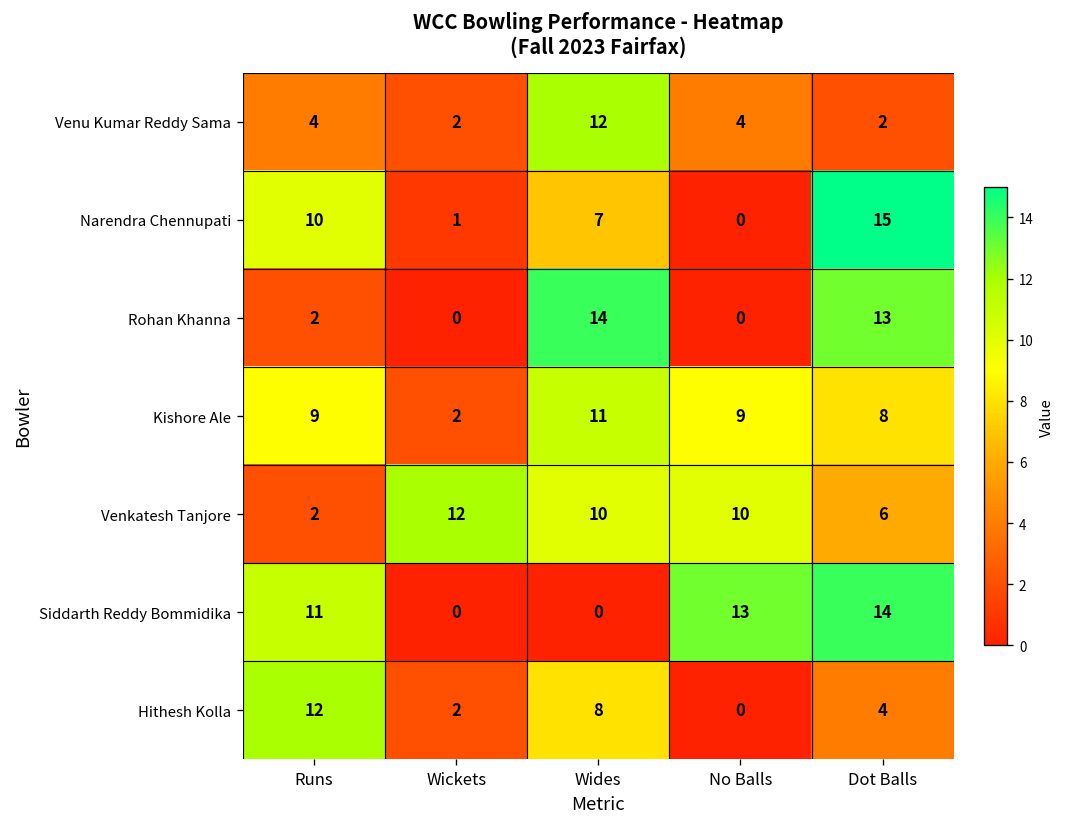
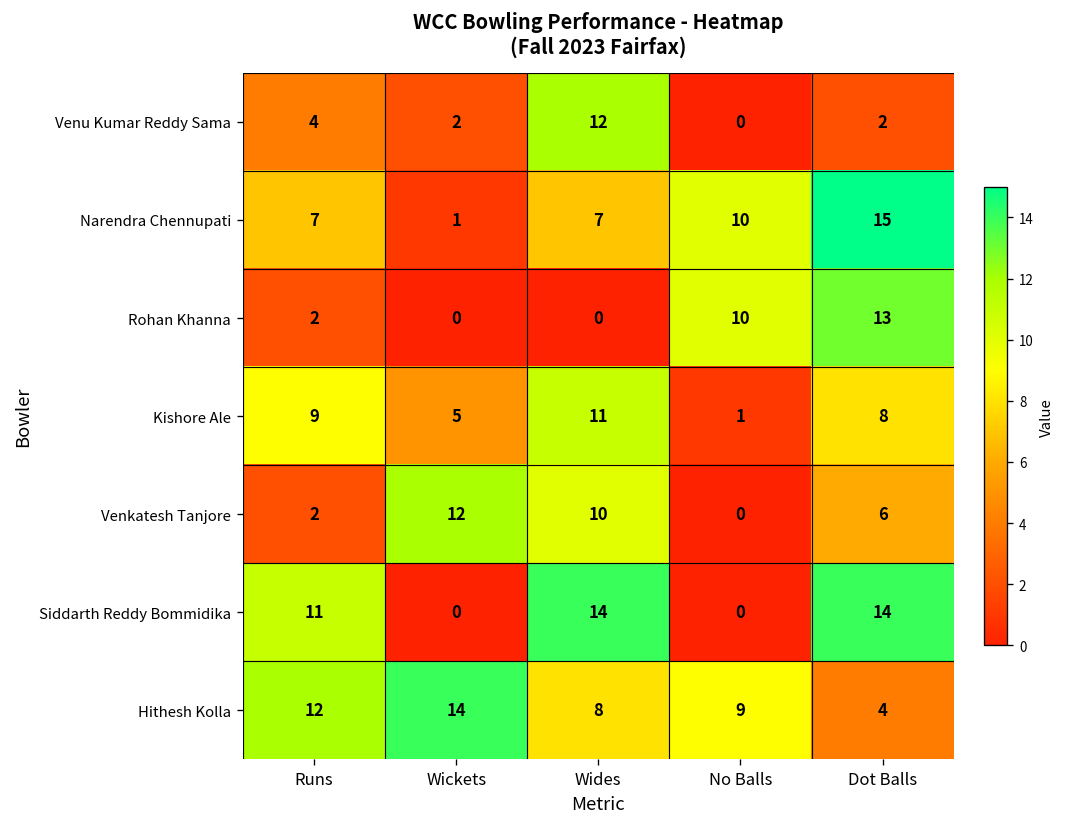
Venu Kumar Reddy Sama, No Balls: 4 -> 0
Narendra Chennupati, Runs: 10 -> 7
Narendra Chennupati, No Balls: 0 -> 10
Rohan Khanna, Wides: 14 -> 0
Rohan Khanna, No Balls: 0 -> 10
Kishore Ale, Wickets: 2 -> 5
Kishore Ale, No Balls: 9 -> 1
Venkatesh Tanjore, No Balls: 10 -> 0
Siddarth Reddy Bommidika, Wides: 0 -> 14
Siddarth Reddy Bommidika, No Balls: 13 -> 0
Hithesh Kolla, Wickets: 2 -> 14
Hithesh Kolla, No Balls: 0 -> 9
